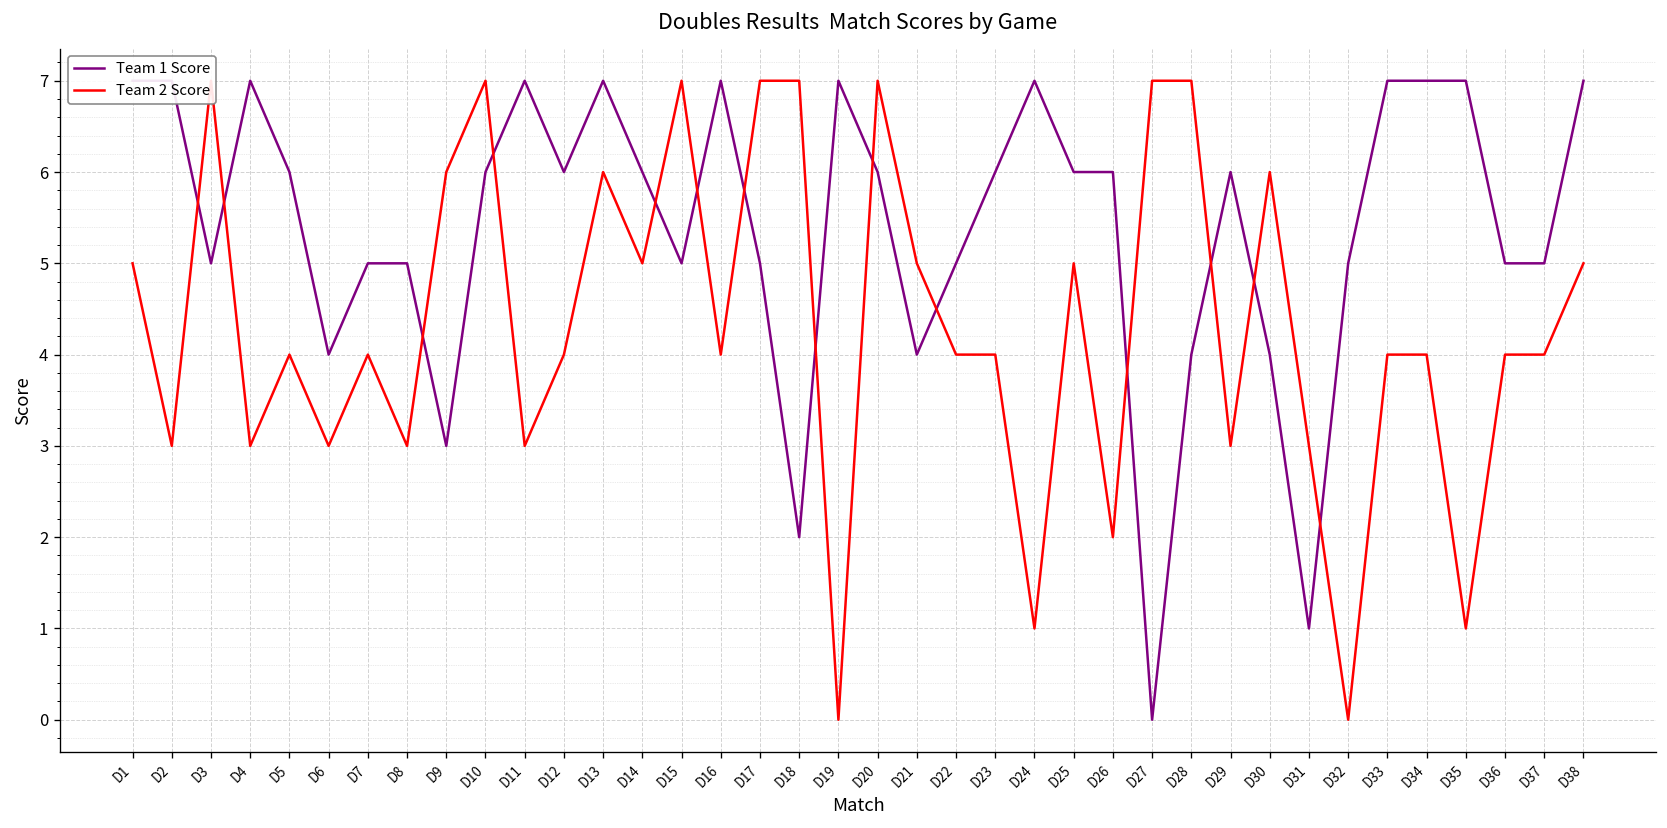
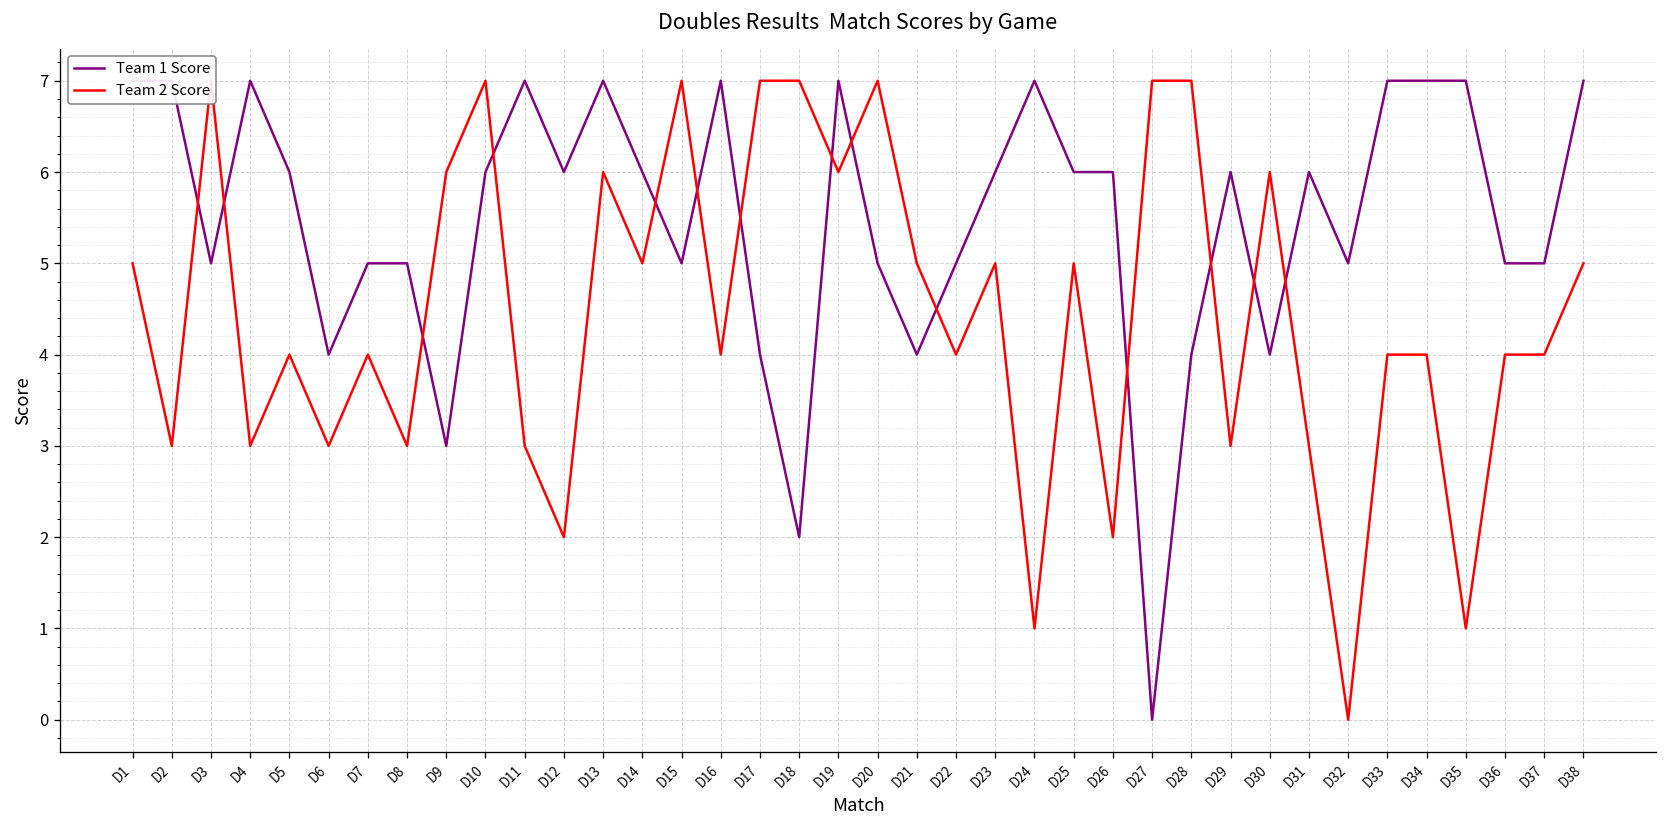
Team 2 Score, D12: 4 -> 2
Team 1 Score, D17: 5 -> 4
Team 2 Score, D19: 0 -> 6
Team 1 Score, D20: 6 -> 5
Team 2 Score, D23: 4 -> 5
Team 1 Score, D31: 1 -> 6
